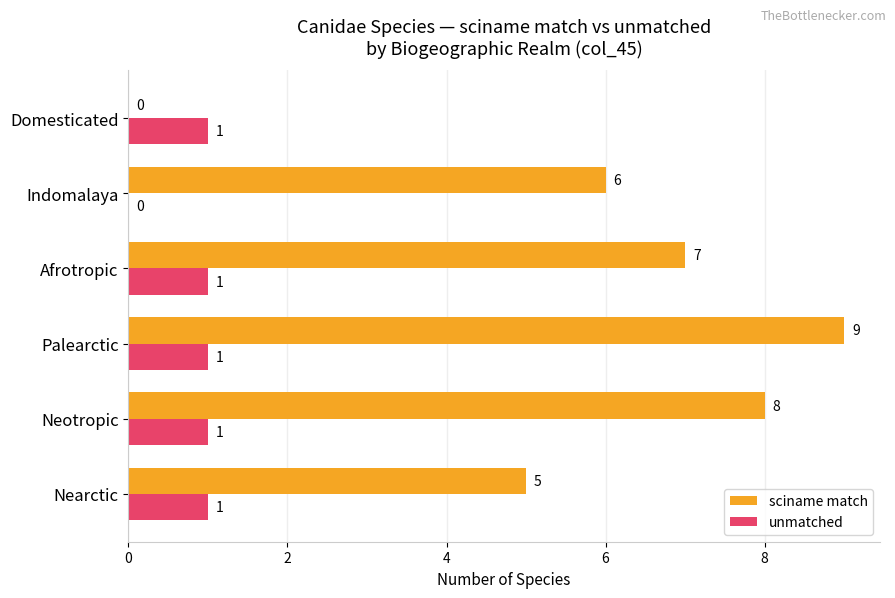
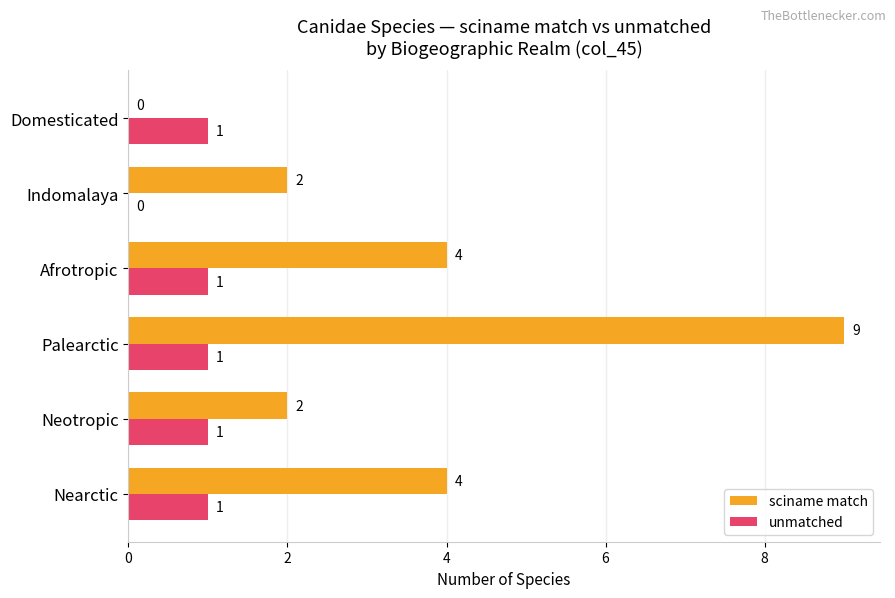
sciname match, Indomalaya: 6 -> 2
sciname match, Afrotropic: 7 -> 4
sciname match, Neotropic: 8 -> 2
sciname match, Nearctic: 5 -> 4
